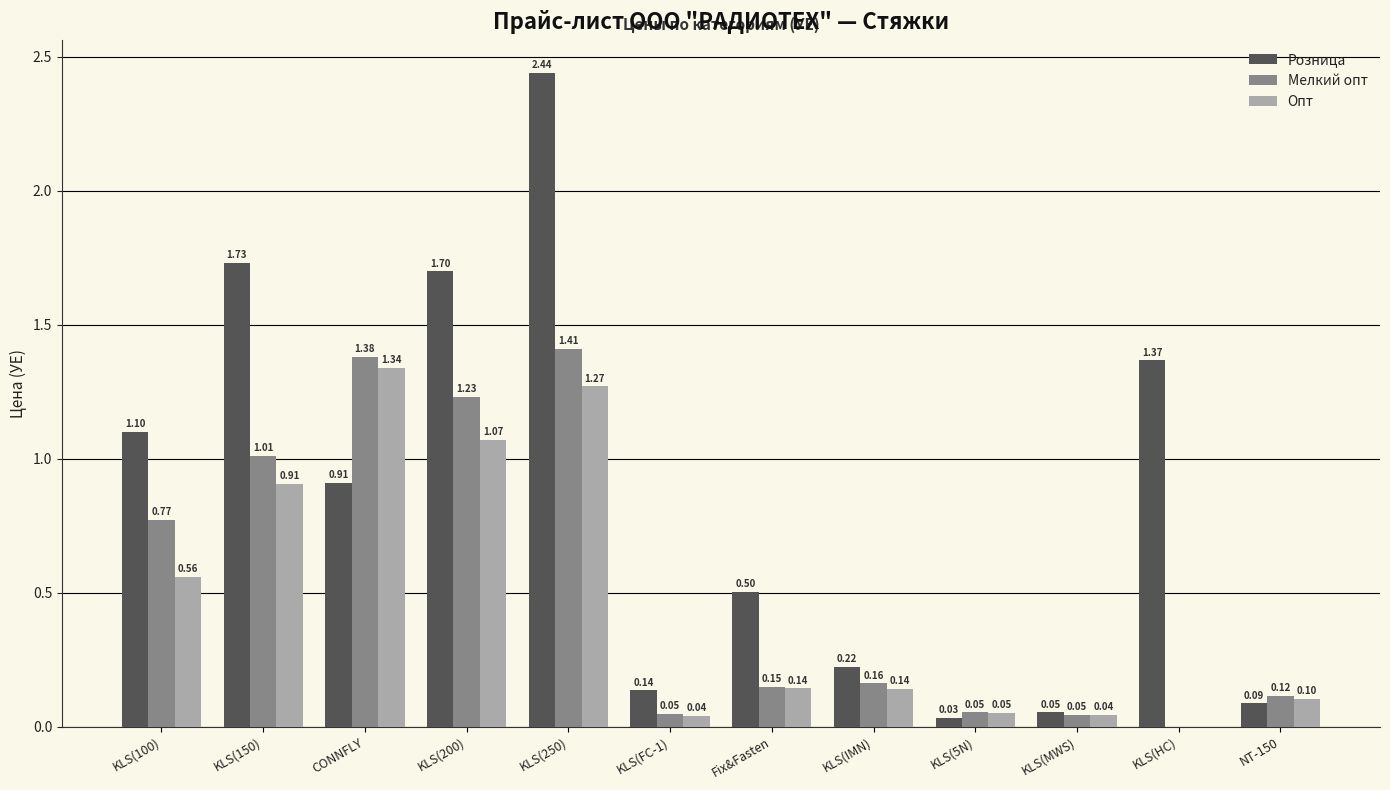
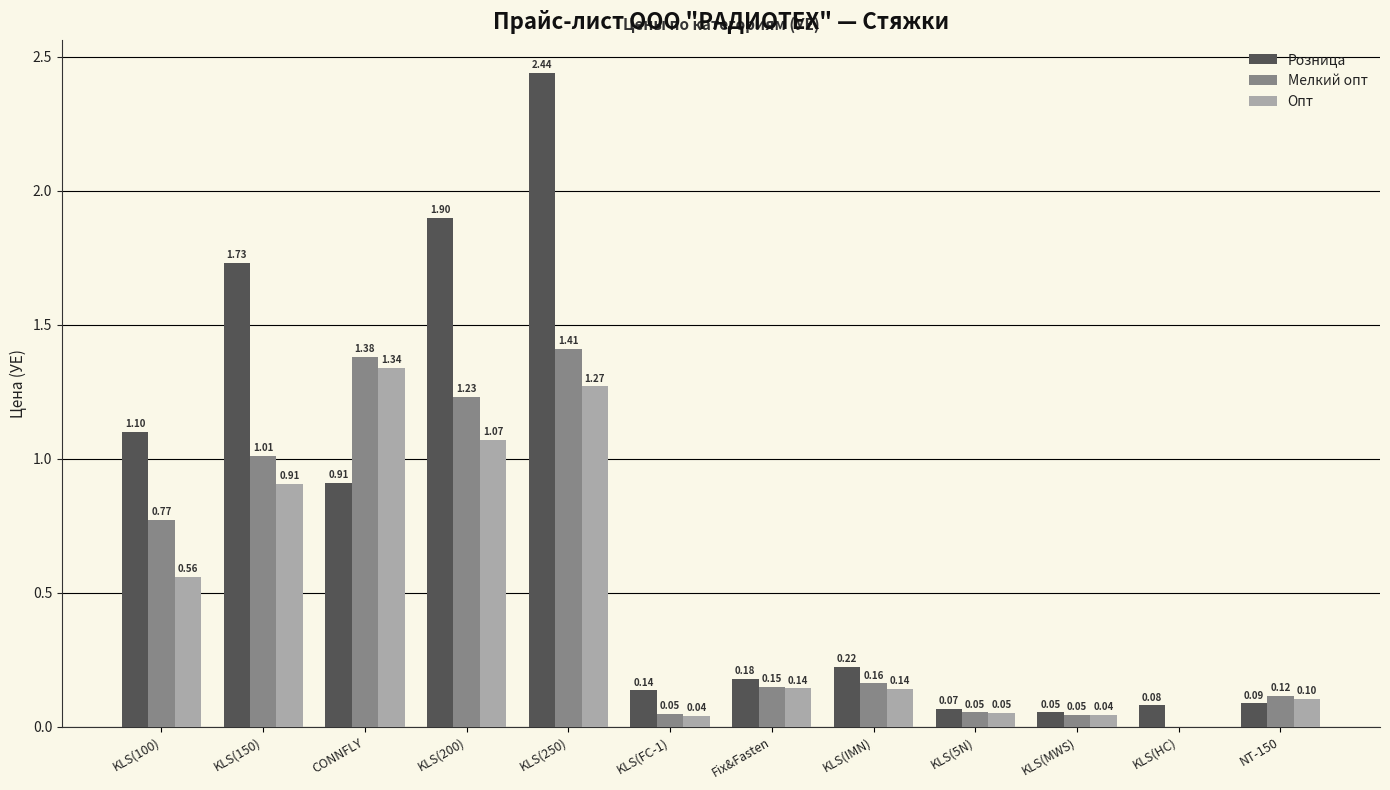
Розница, KLS(200): 1.70 -> 1.90
Розница, Fix&Fasten: 0.50 -> 0.18
Розница, KLS(5N): 0.03 -> 0.07
Розница, KLS(HC): 1.37 -> 0.08
